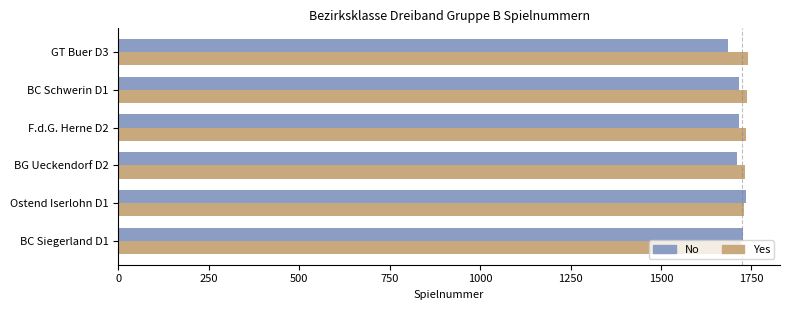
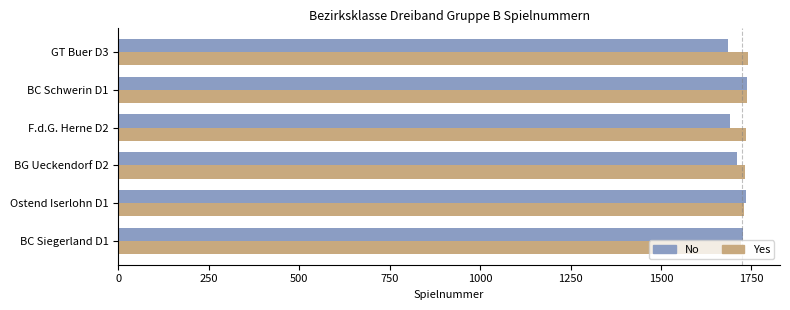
No, BC Schwerin D1: 1720 -> 1740
No, F.d.G. Herne D2: 1720 -> 1690
